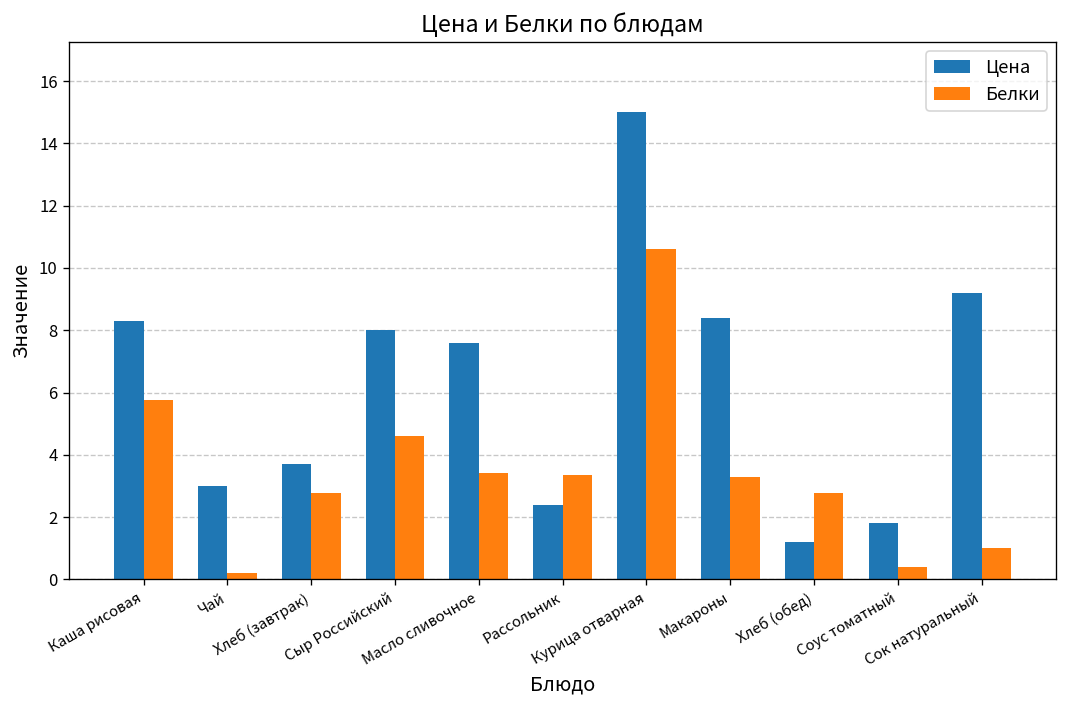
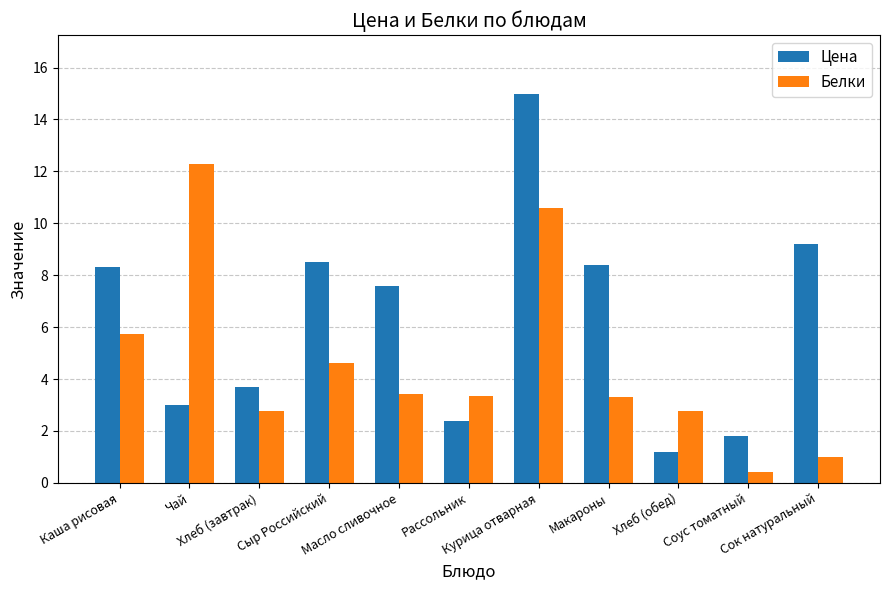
Белки, Чай: 0.2 -> 12.3
Цена, Сыр Российский: 8.0 -> 8.5
